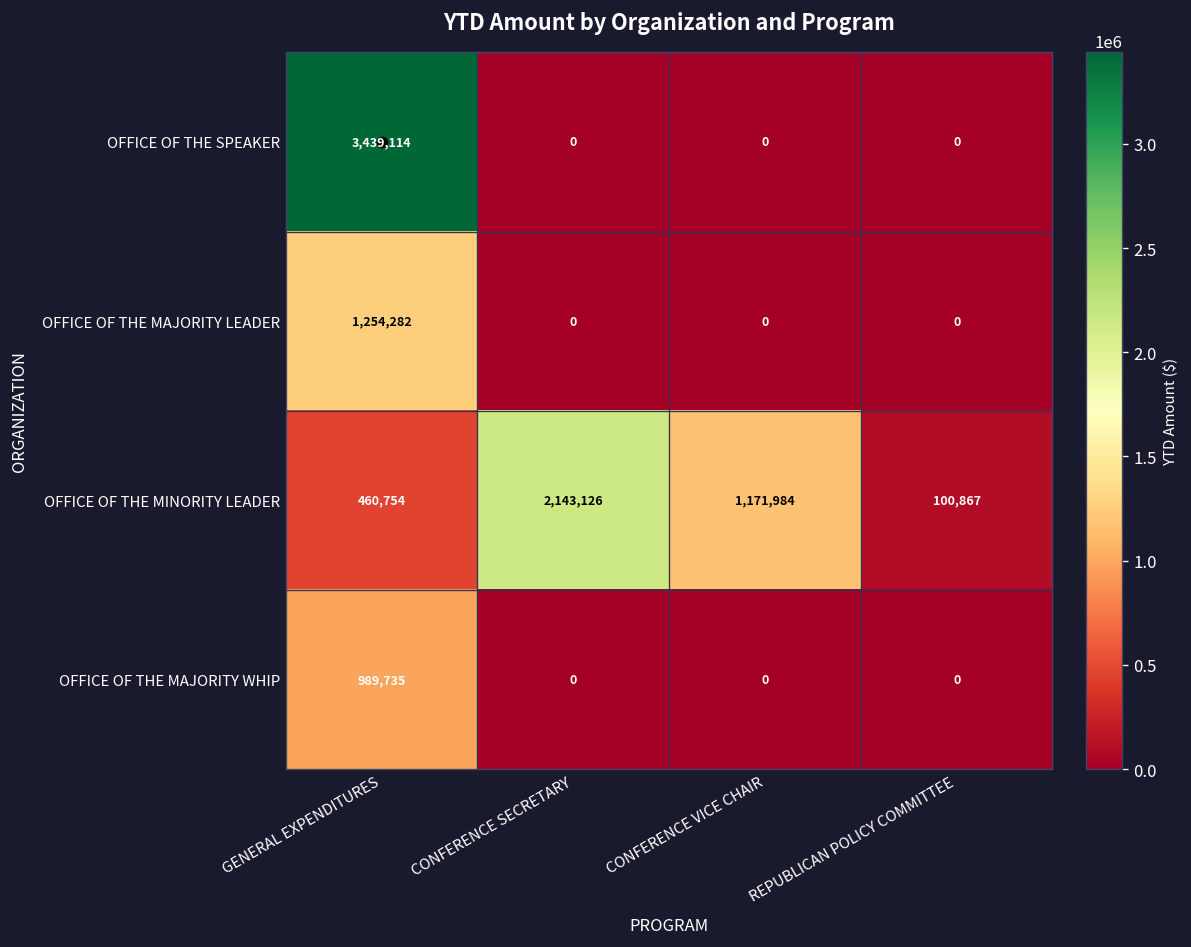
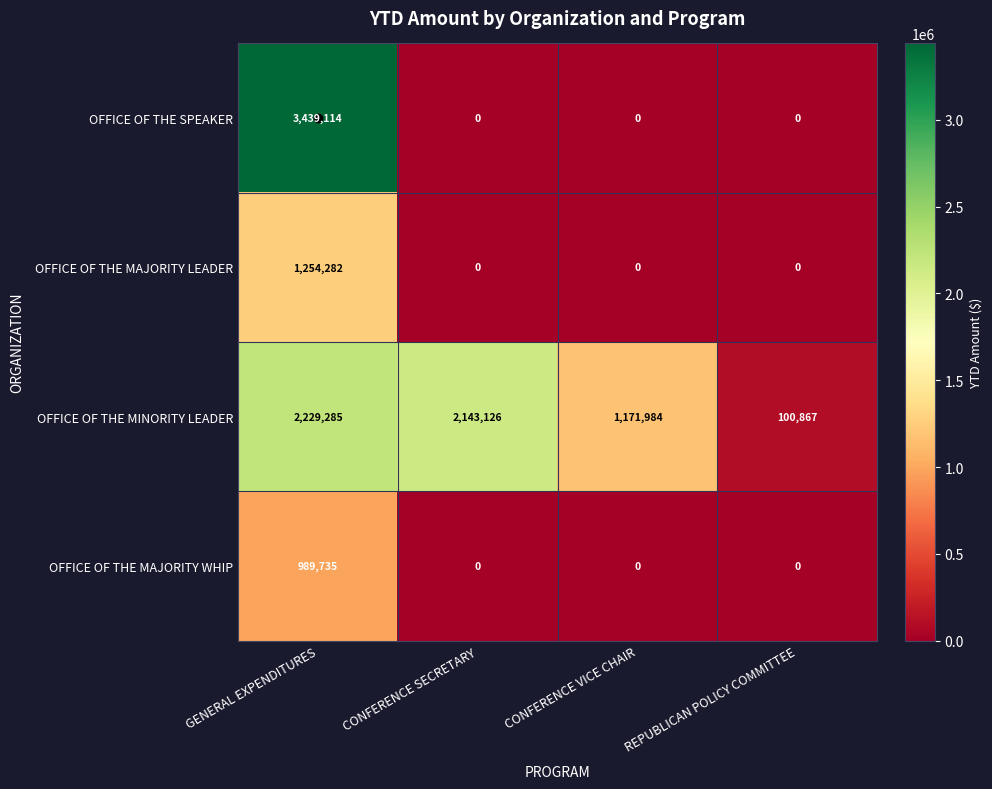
OFFICE OF THE MINORITY LEADER, GENERAL EXPENDITURES: 460,754 -> 2,229,285
